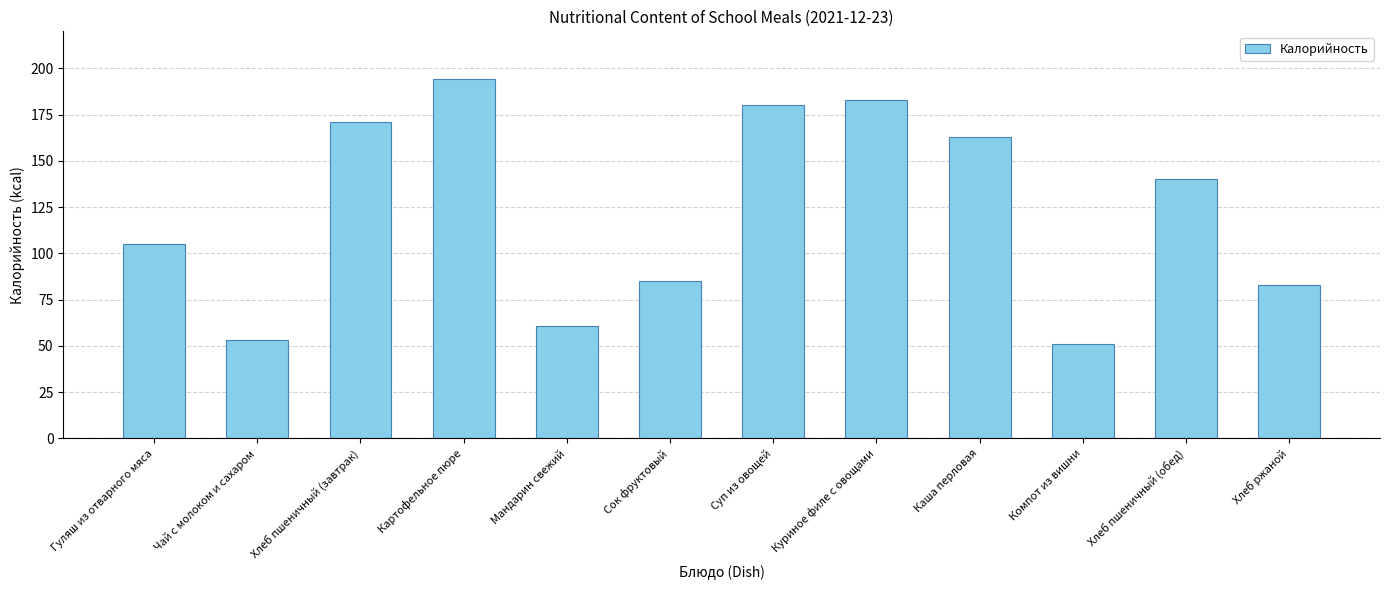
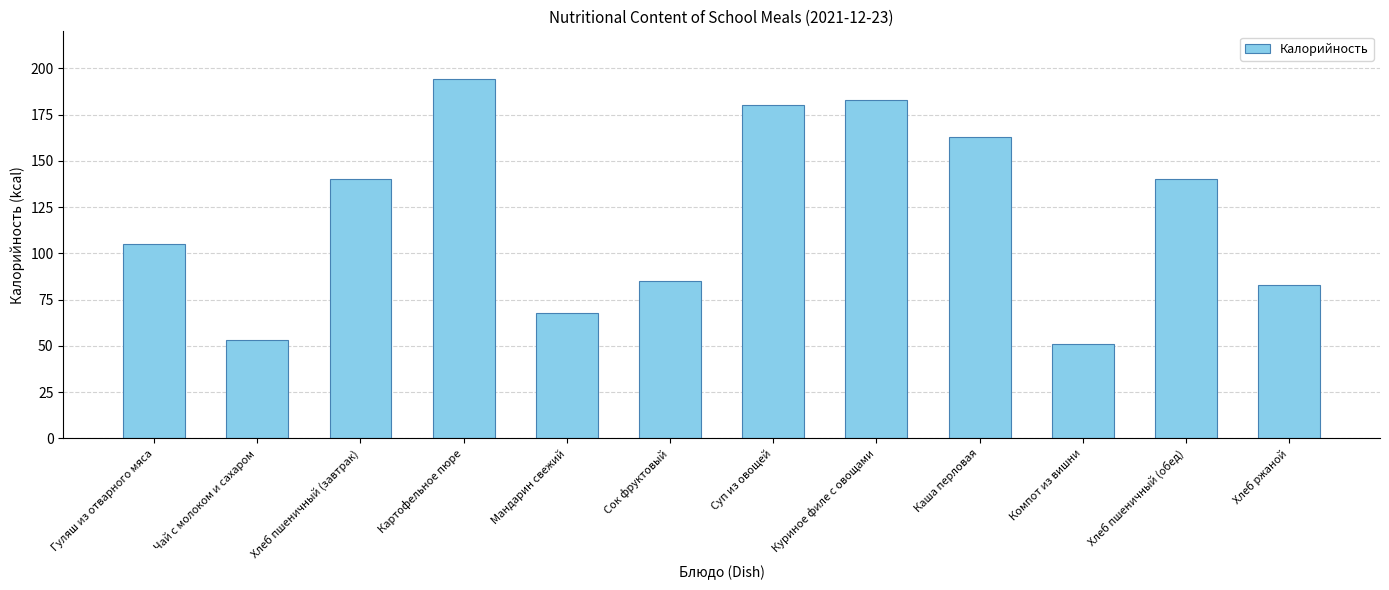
Хлеб пшеничный (завтрак): 171 -> 140
Мандарин свежий: 61 -> 68
